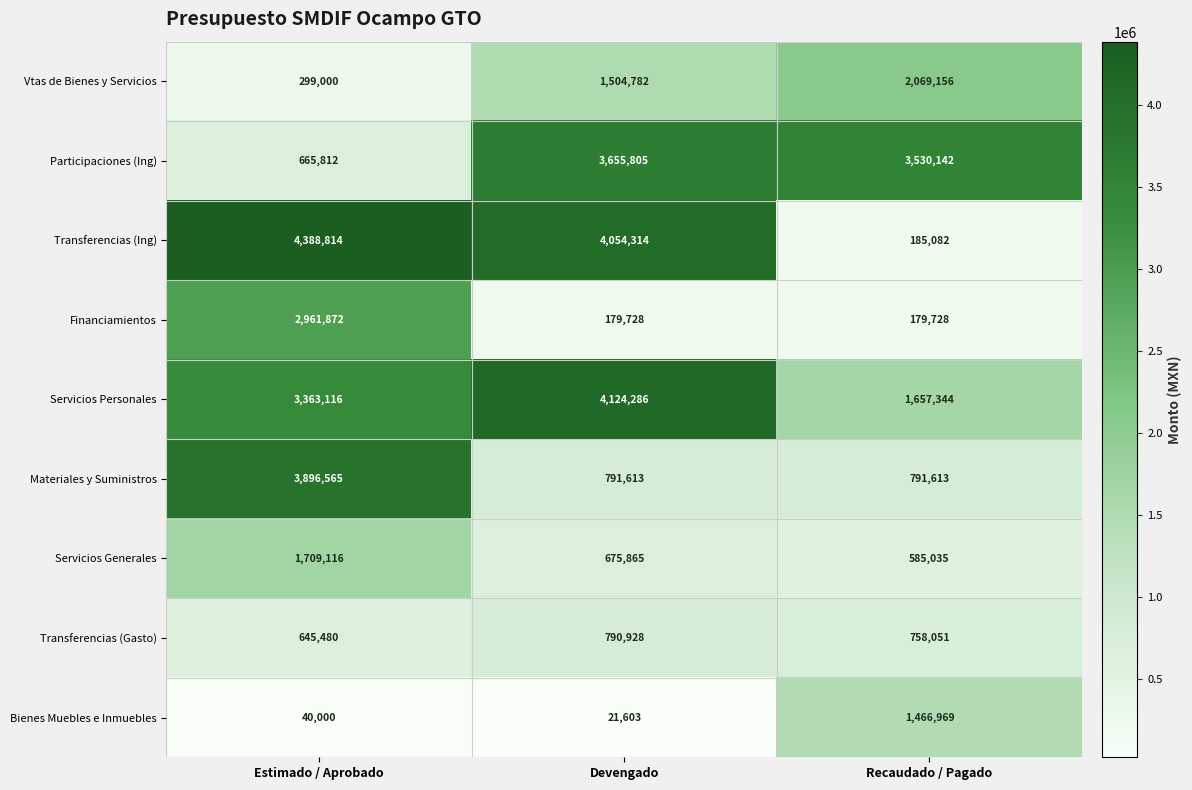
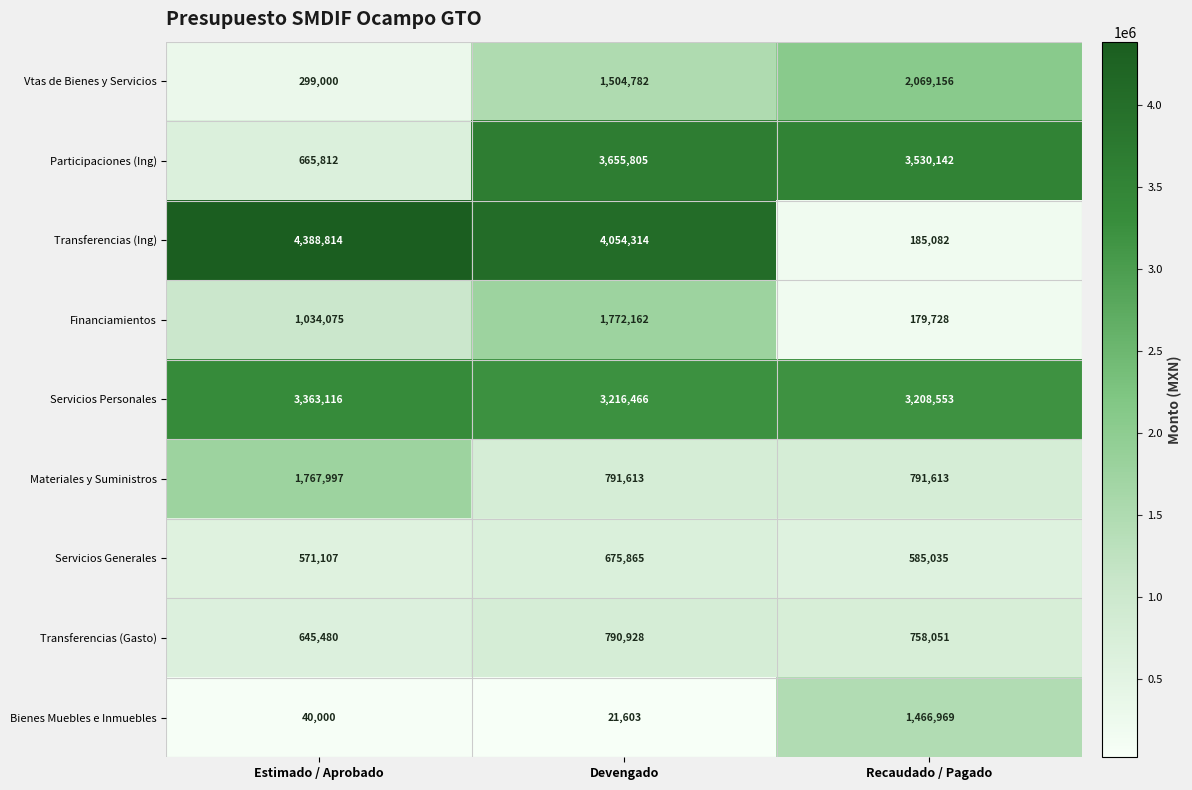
Financiamientos, Estimado / Aprobado: 2,961,872 -> 1,034,075
Financiamientos, Devengado: 179,728 -> 1,772,162
Servicios Personales, Devengado: 4,124,286 -> 3,216,466
Servicios Personales, Recaudado / Pagado: 1,657,344 -> 3,208,553
Materiales y Suministros, Estimado / Aprobado: 3,896,565 -> 1,767,997
Servicios Generales, Estimado / Aprobado: 1,709,116 -> 571,107
